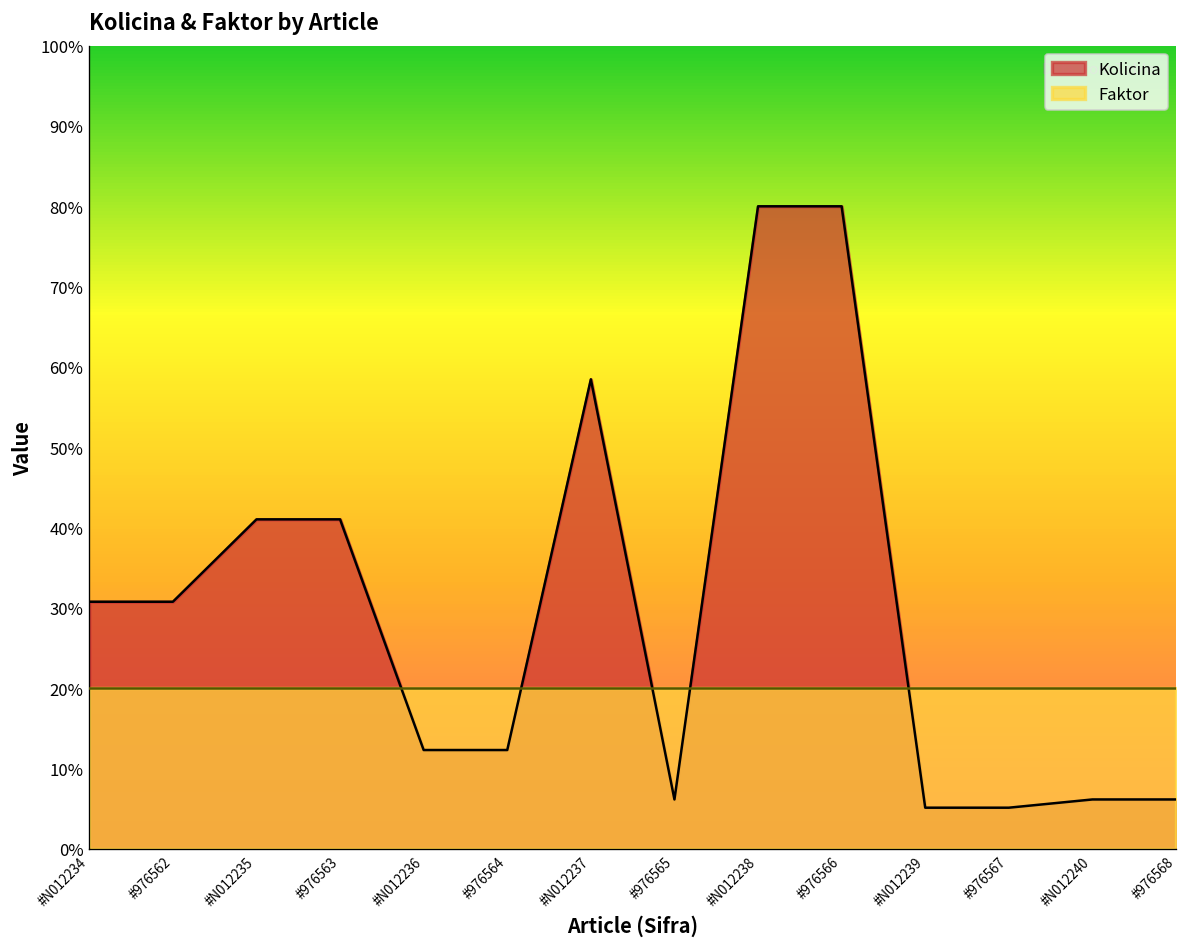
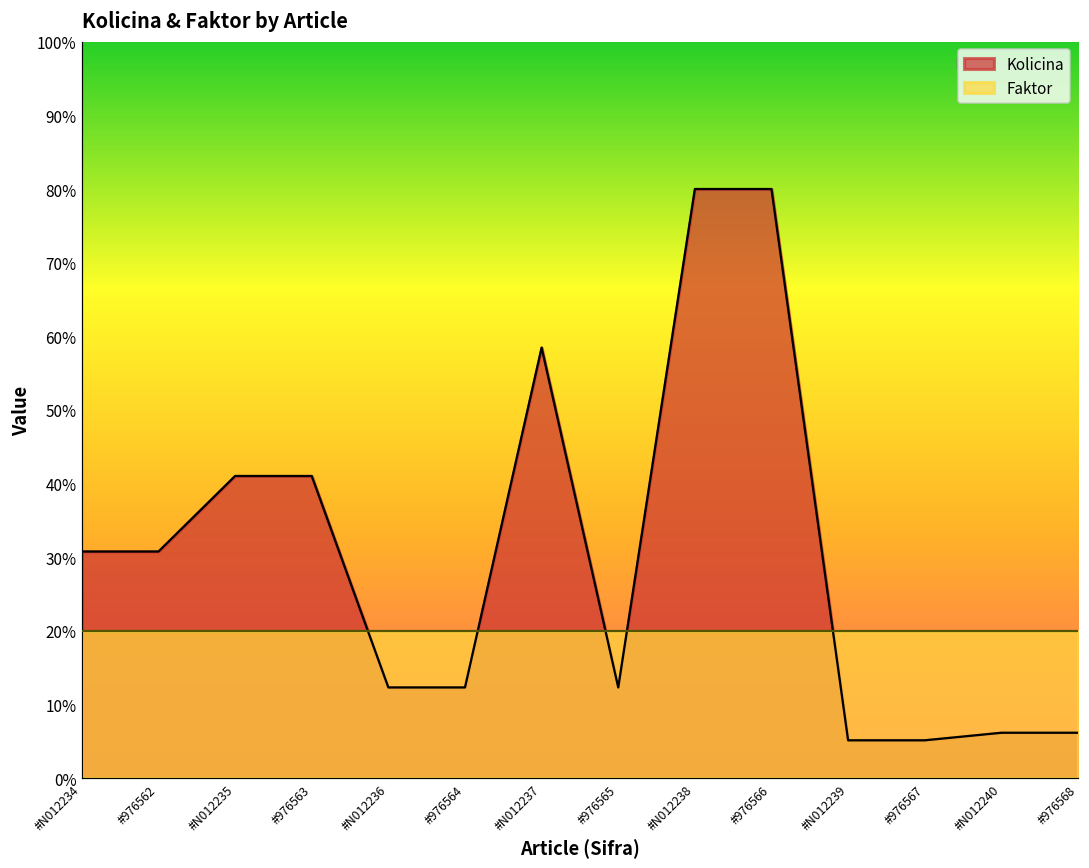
Kolicina, #976565: 6% -> 12%
